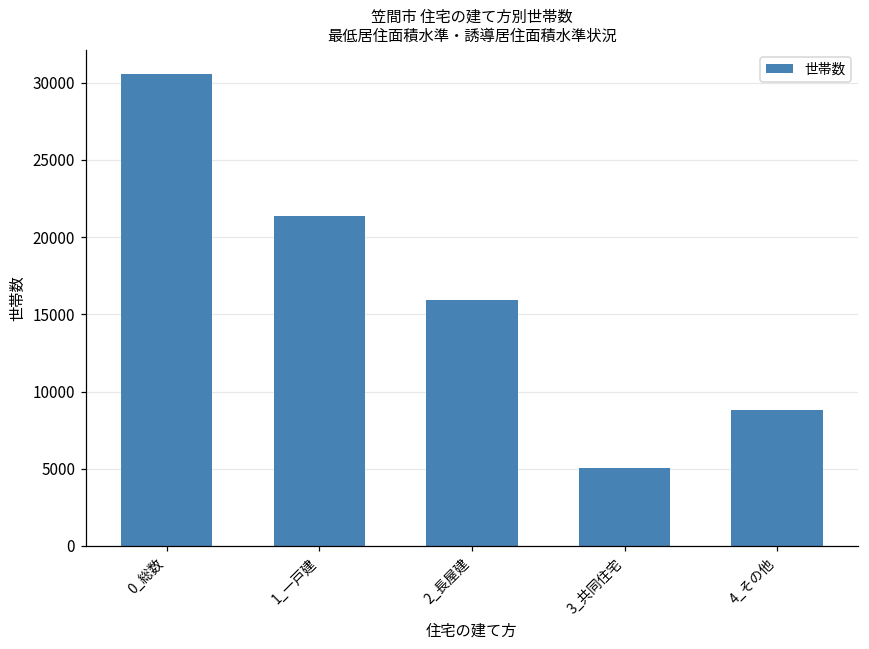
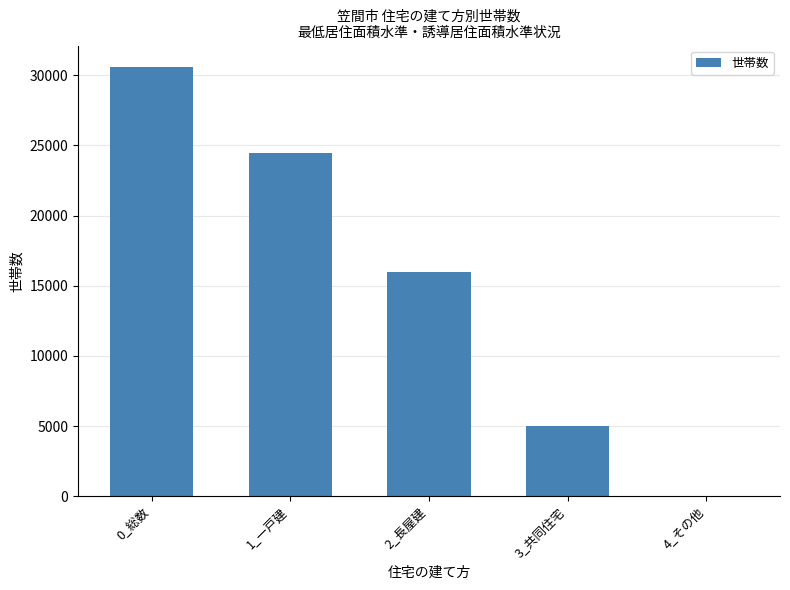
1_一戸建: 21400 -> 24500
4_その他: 8800 -> 0
